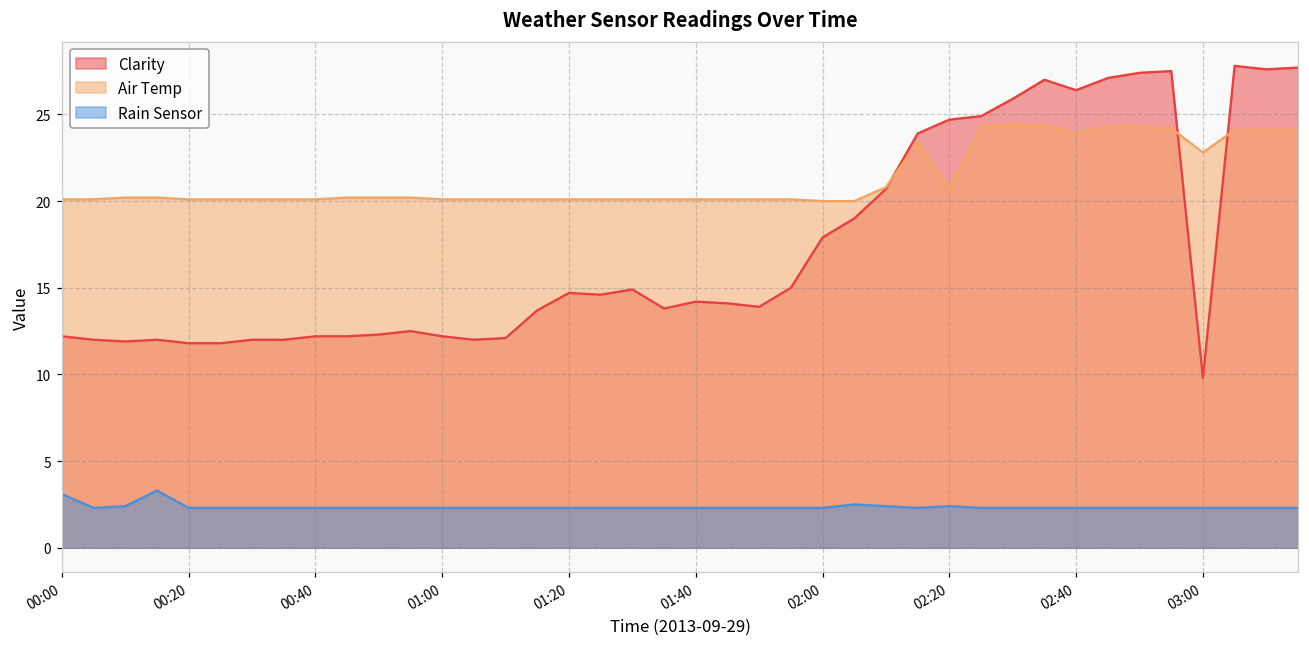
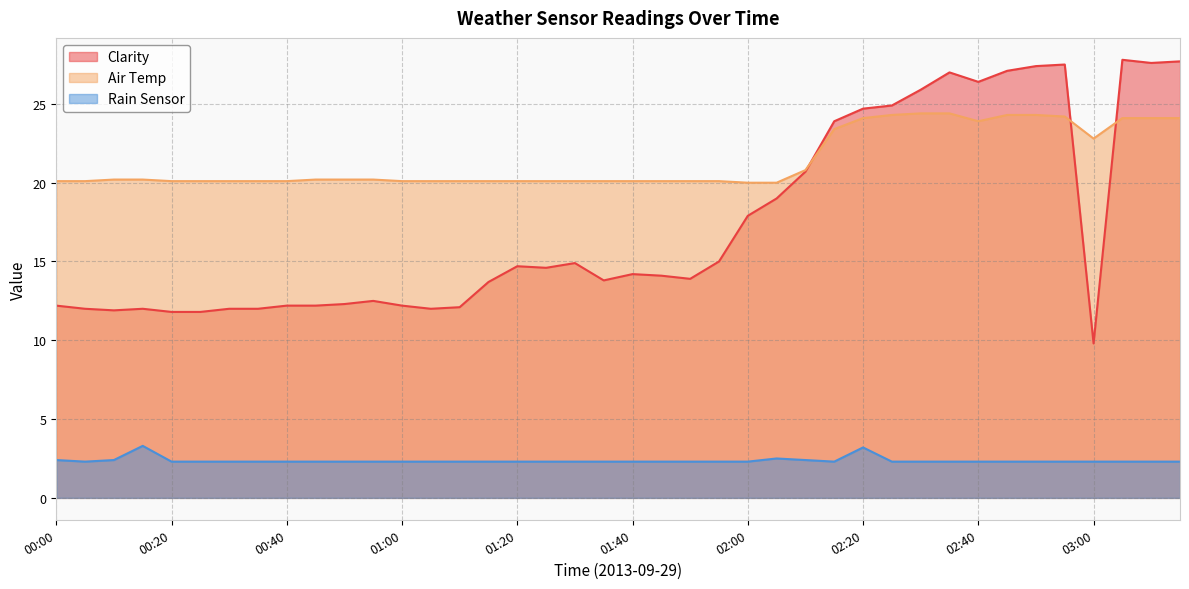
Rain Sensor, 00:00: 3.1 -> 2.4
Air Temp, 02:20: 20.7 -> 24.1
Rain Sensor, 02:20: 2.4 -> 3.2
